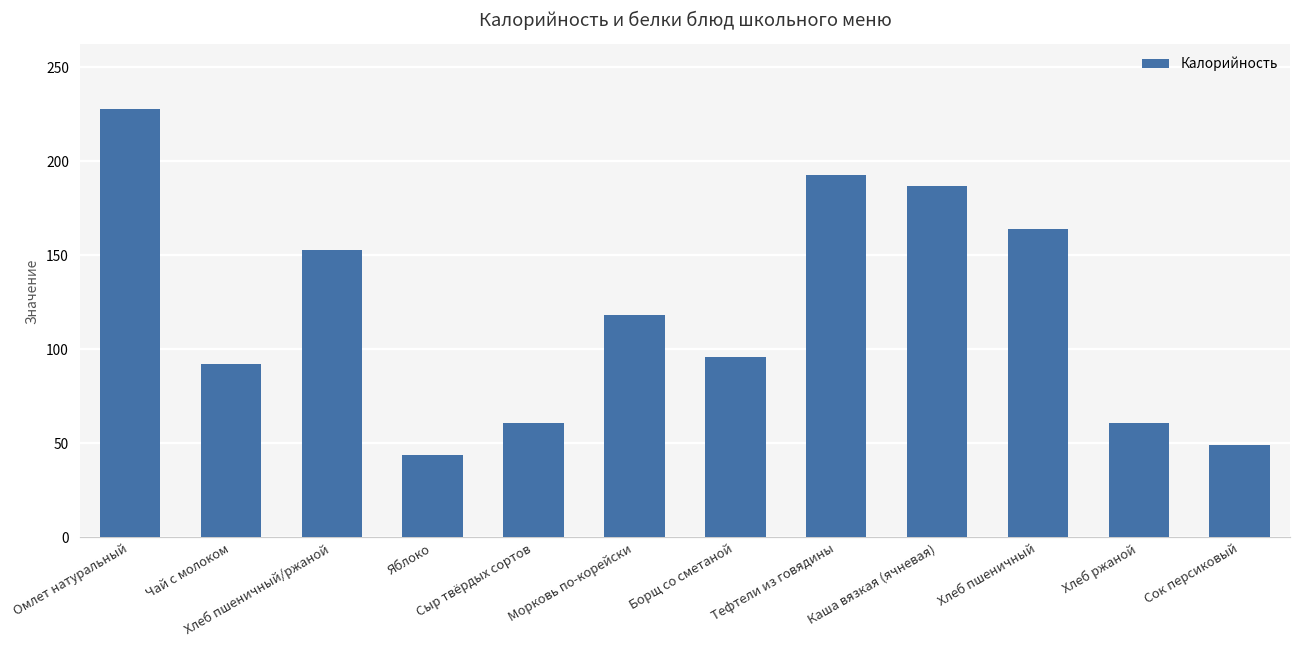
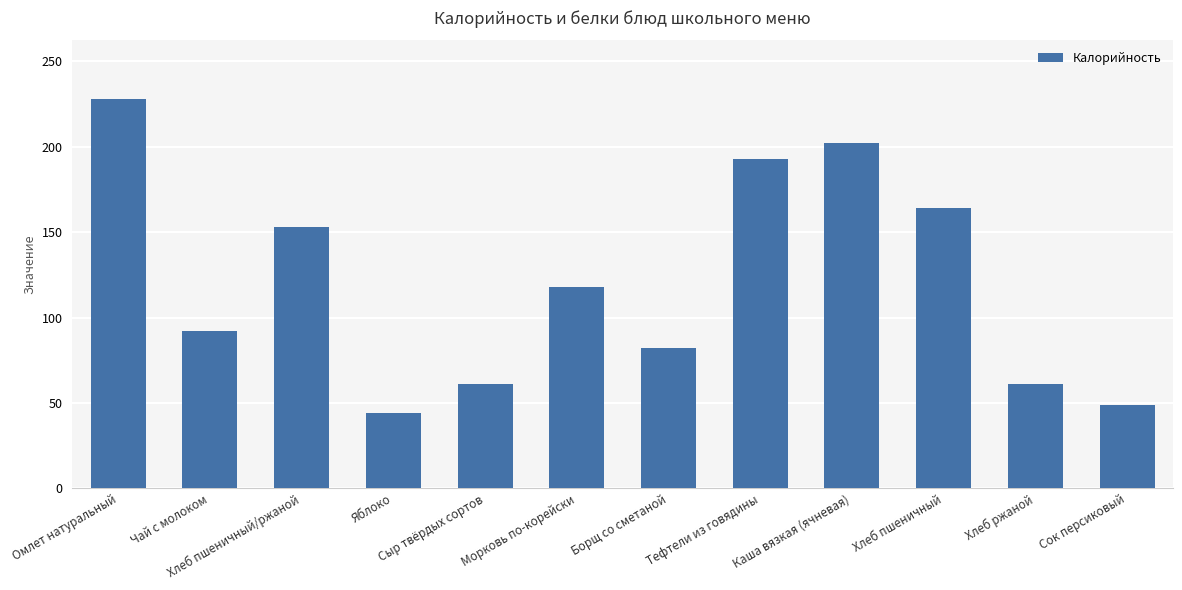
Борщ со сметаной: 96 -> 82
Каша вязкая (ячневая): 187 -> 202
